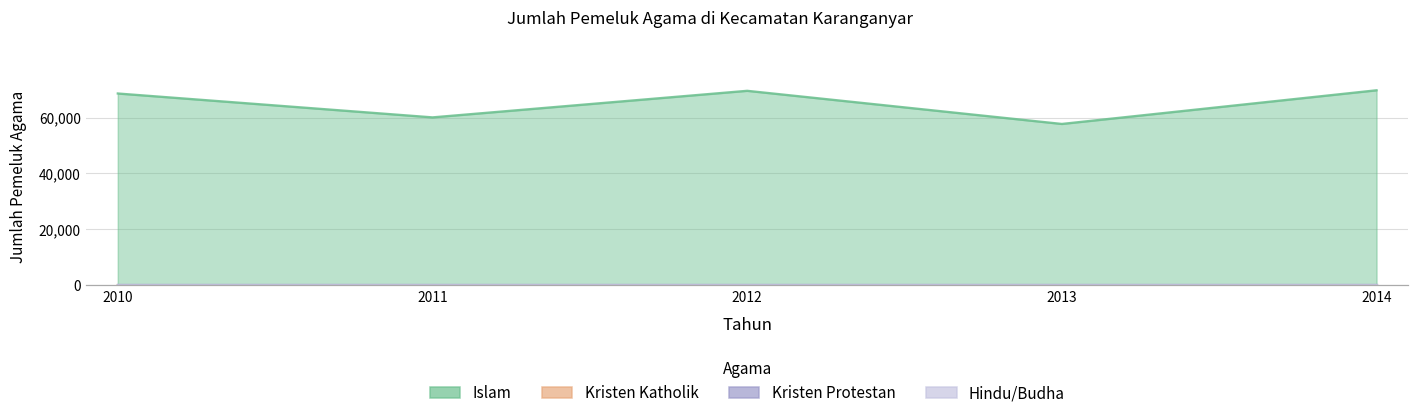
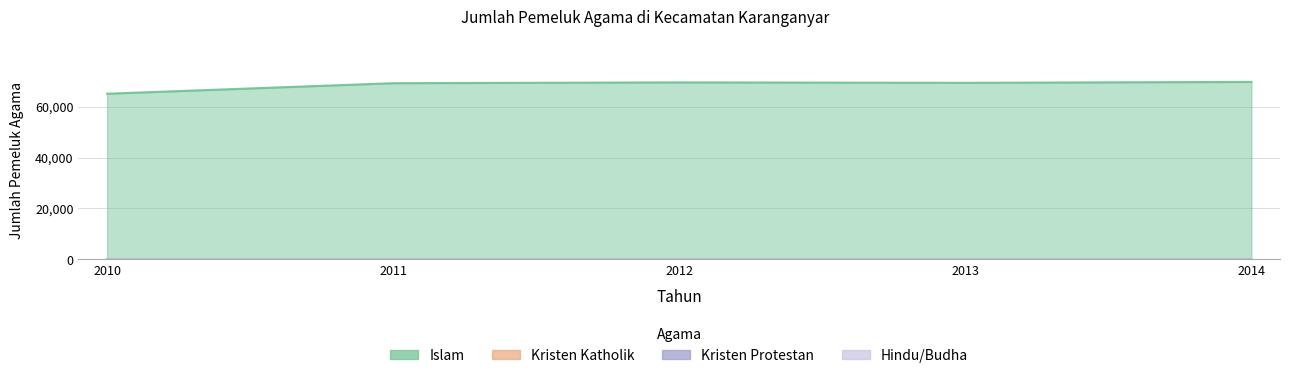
Islam, 2010: 69,000 -> 65,000
Islam, 2011: 60,000 -> 69,000
Islam, 2013: 58,000 -> 69,000
